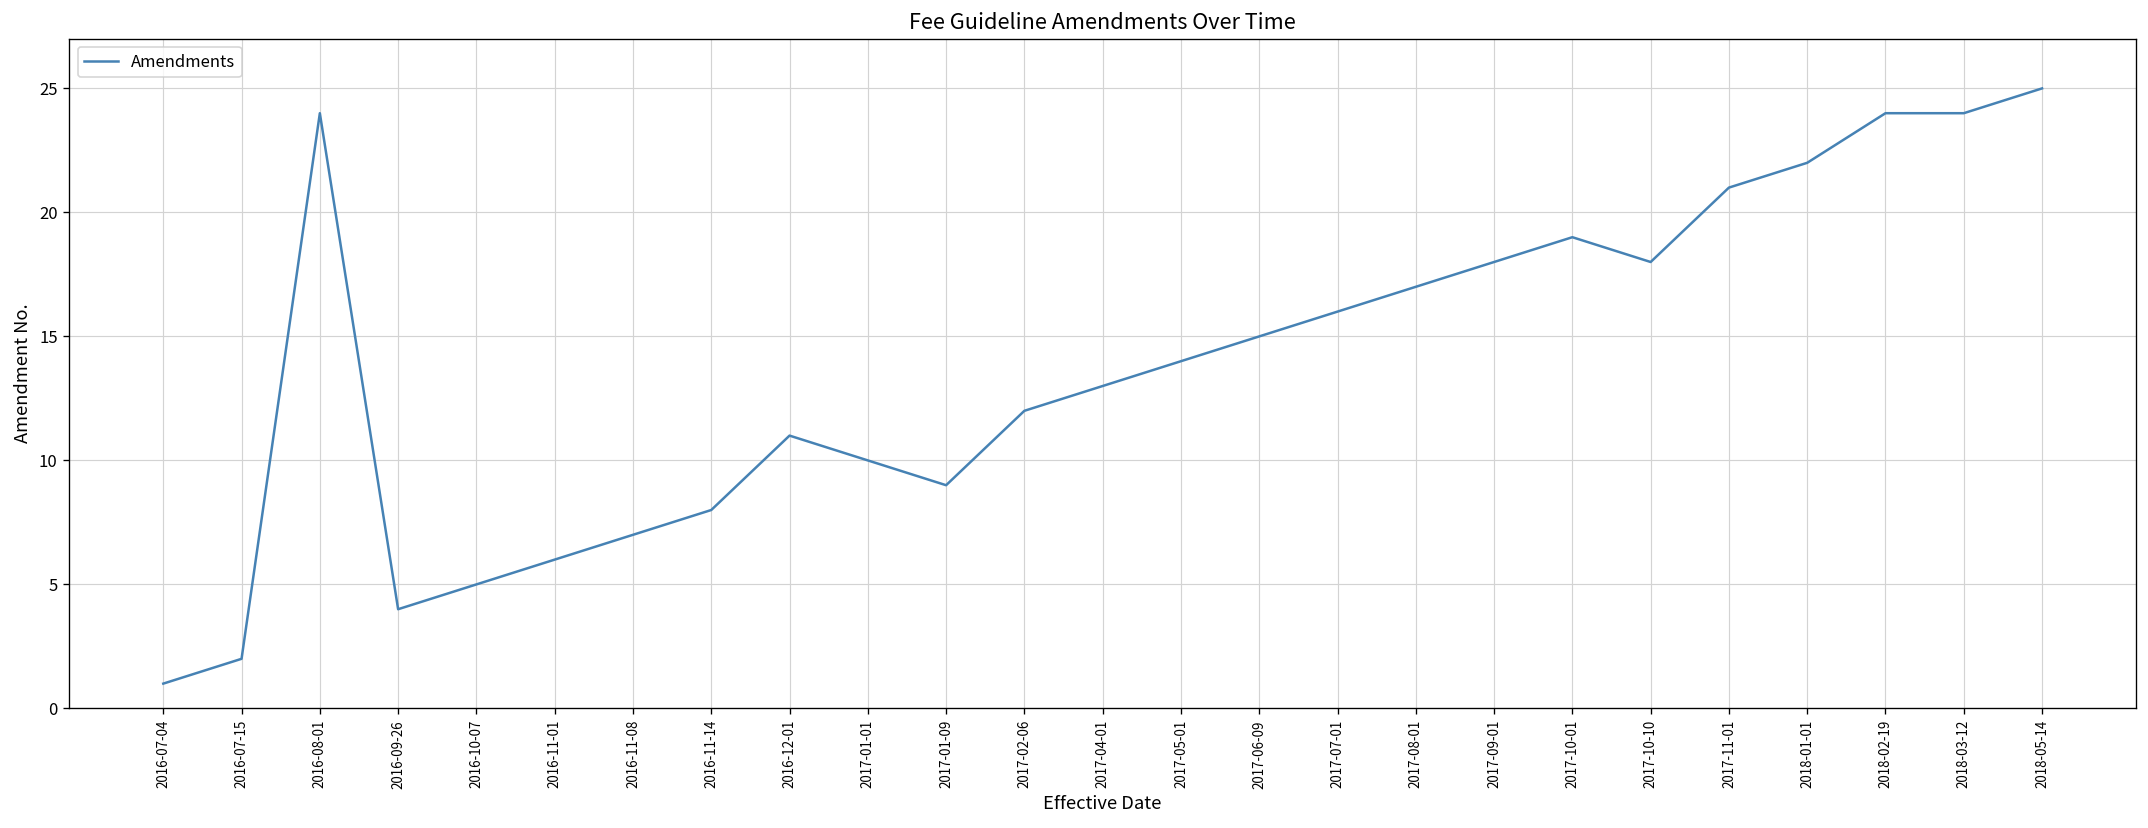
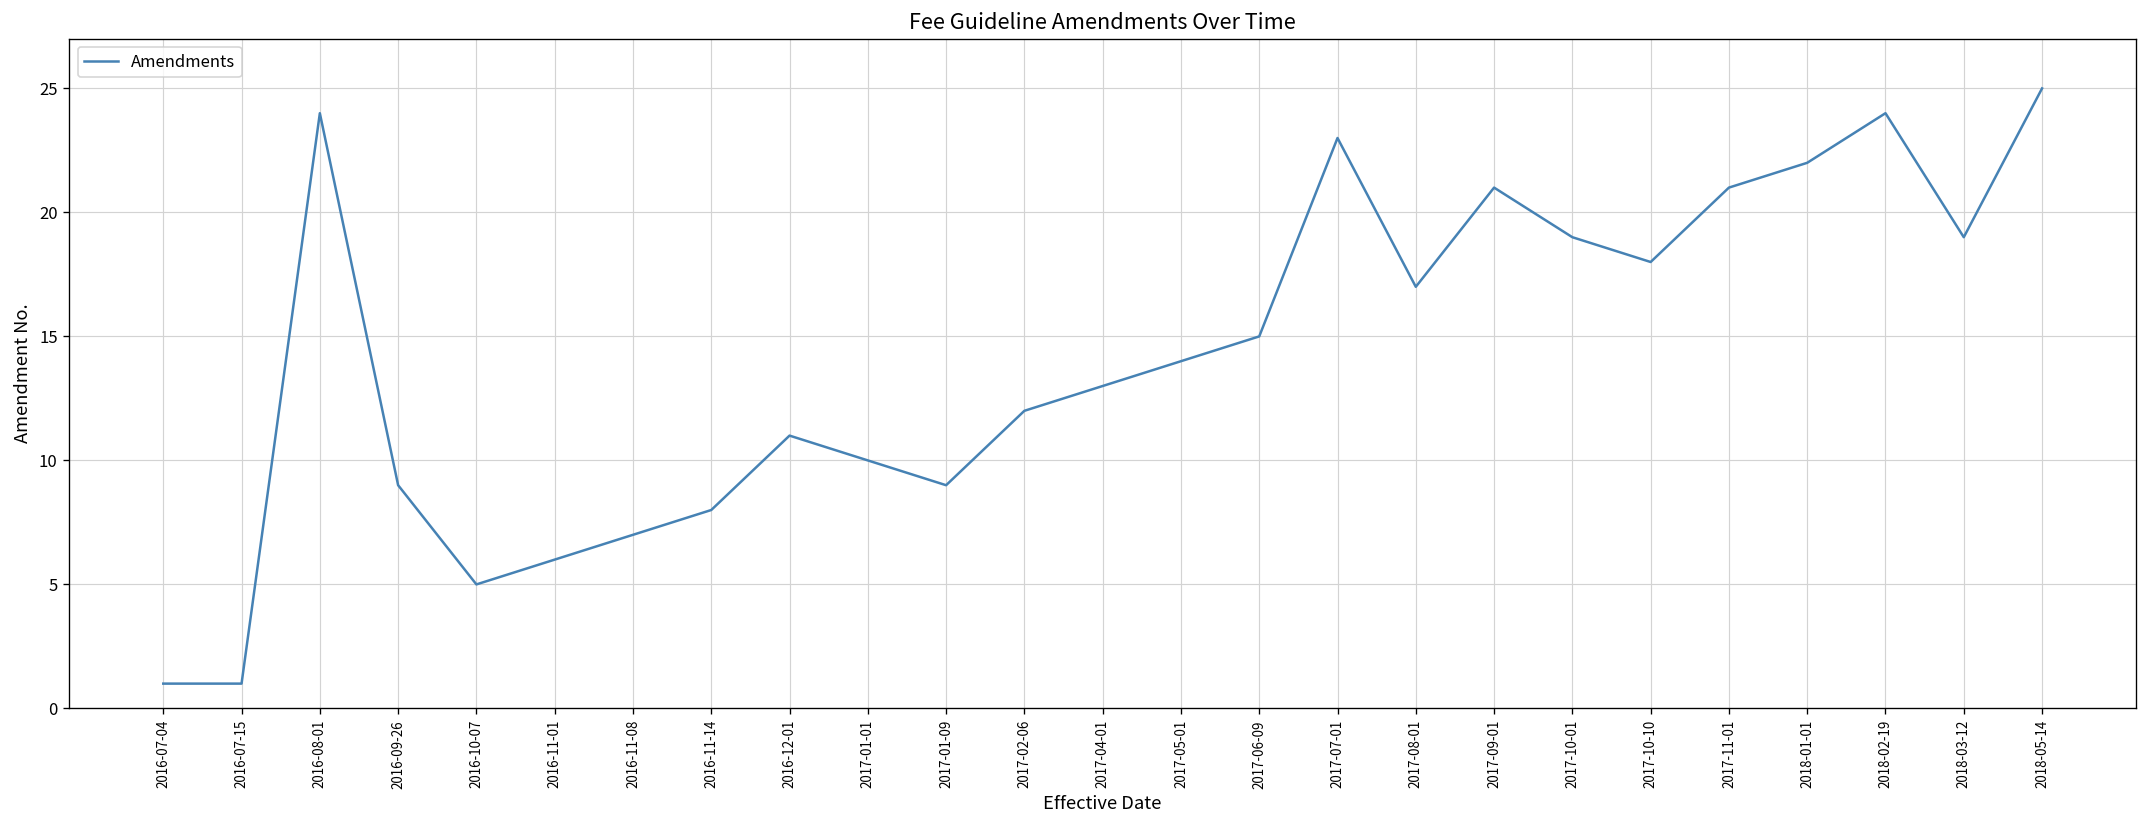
2016-07-15: 2 -> 1
2016-09-26: 4 -> 9
2017-07-01: 16 -> 23
2017-09-01: 18 -> 21
2018-03-12: 24 -> 19
